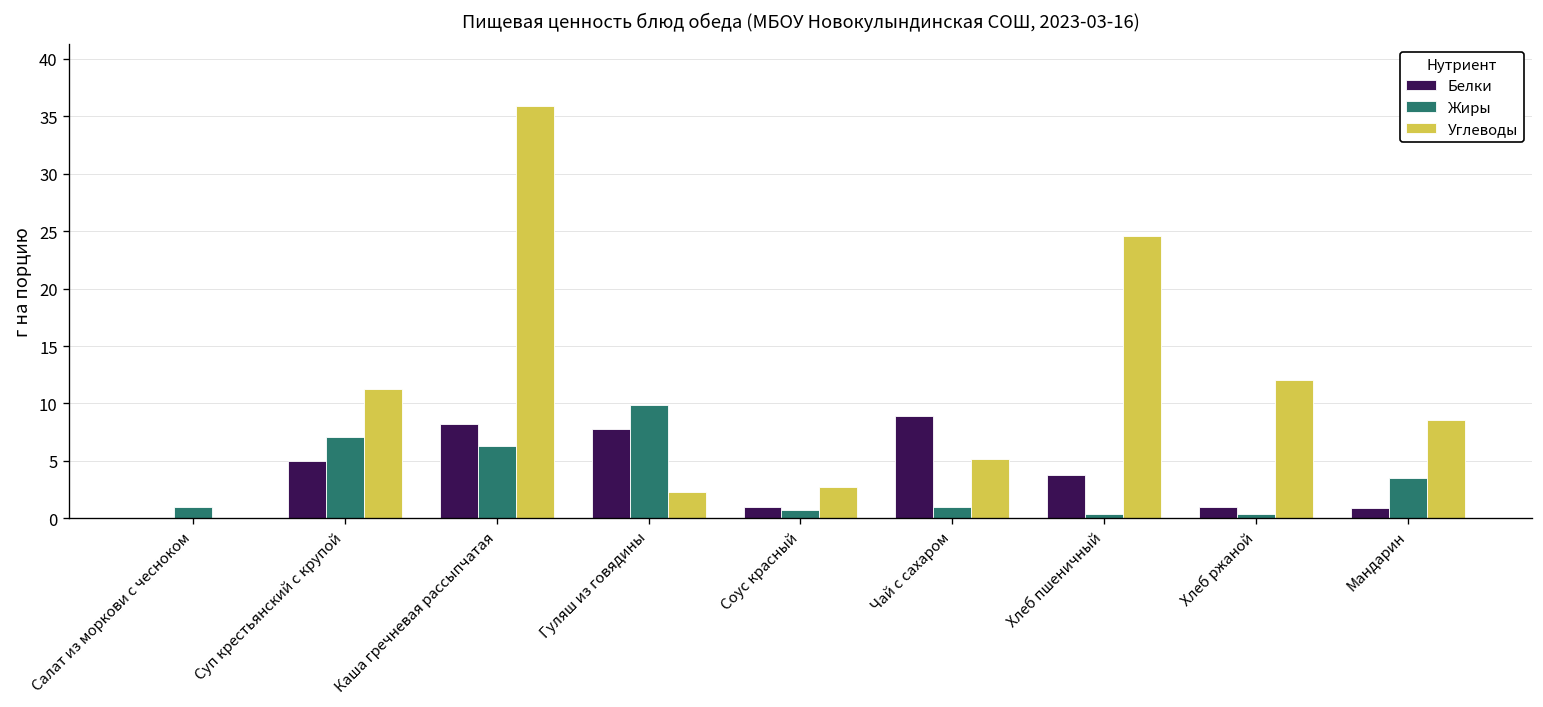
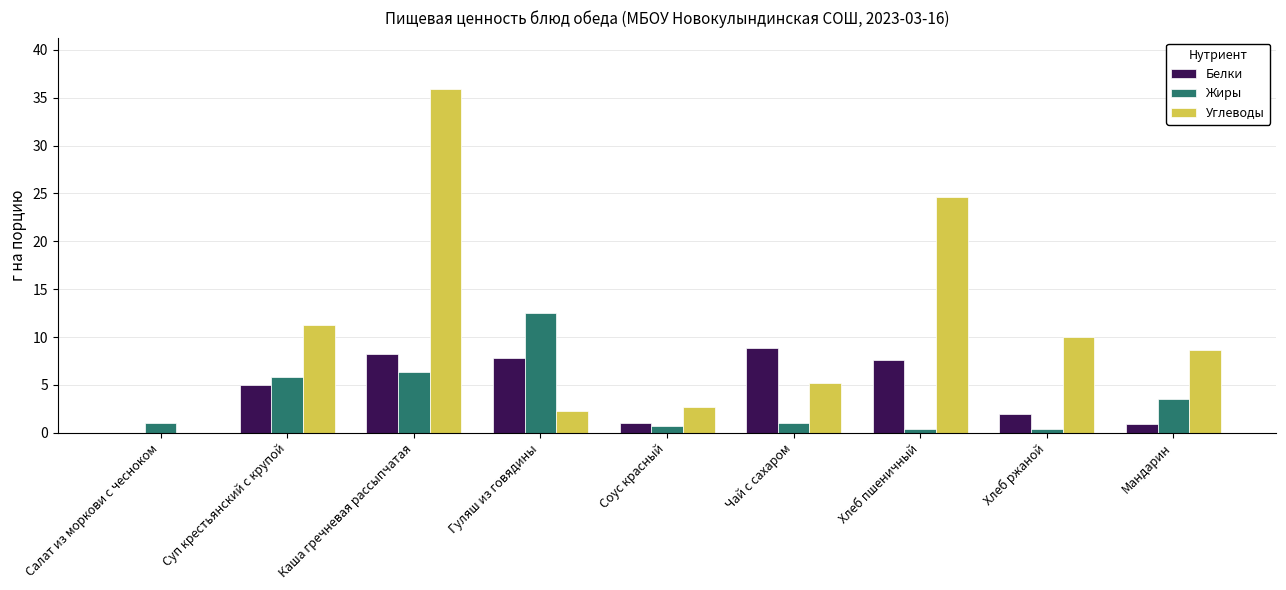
Жиры, Суп крестьянский с крупой: 7 -> 6
Жиры, Гуляш из говядины: 10 -> 13
Белки, Хлеб пшеничный: 4 -> 8
Белки, Хлеб ржаной: 1 -> 2
Углеводы, Хлеб ржаной: 12 -> 10
